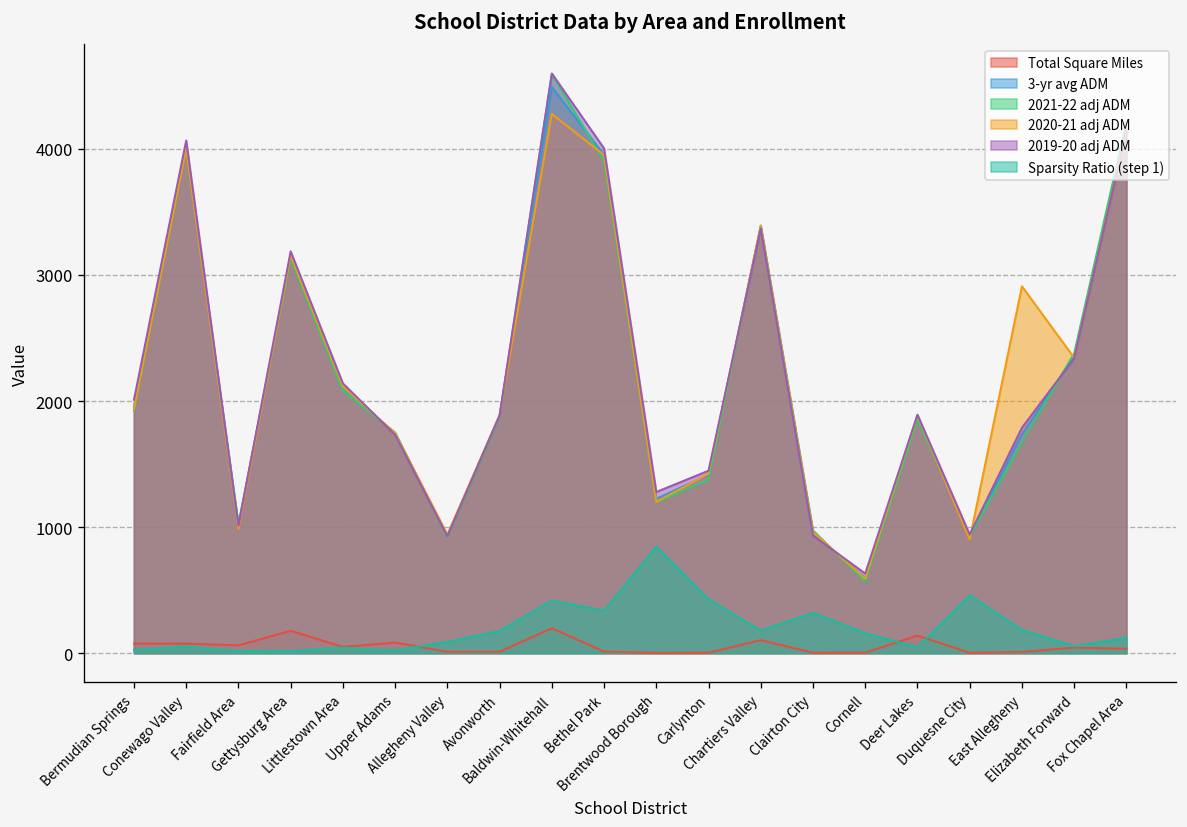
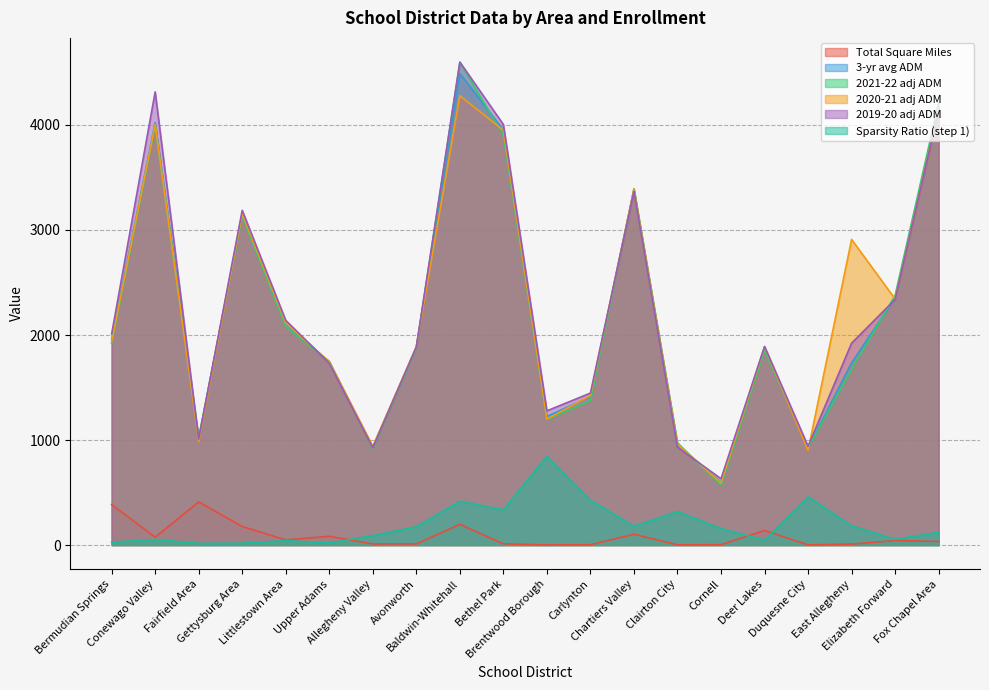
Total Square Miles, Bermudian Springs: 80 -> 390
2019-20 adj ADM, Conewago Valley: 4070 -> 4310
Total Square Miles, Fairfield Area: 60 -> 410
2019-20 adj ADM, East Allegheny: 1790 -> 1920
